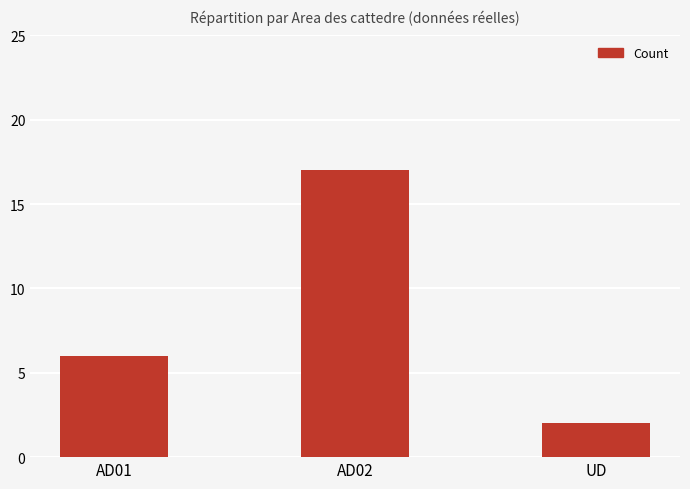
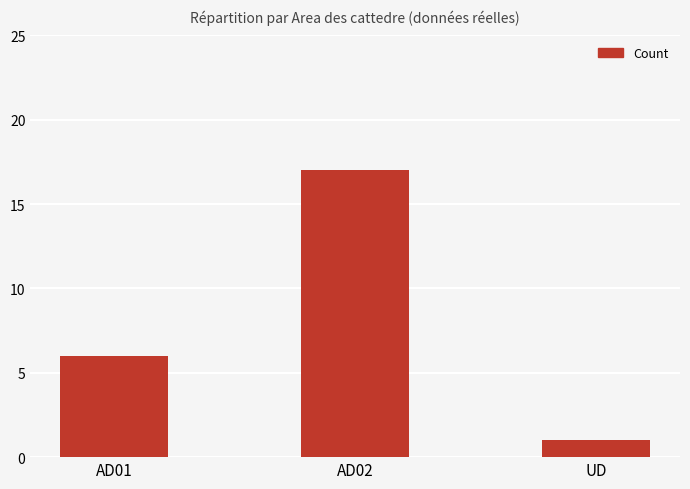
UD: 2 -> 1
